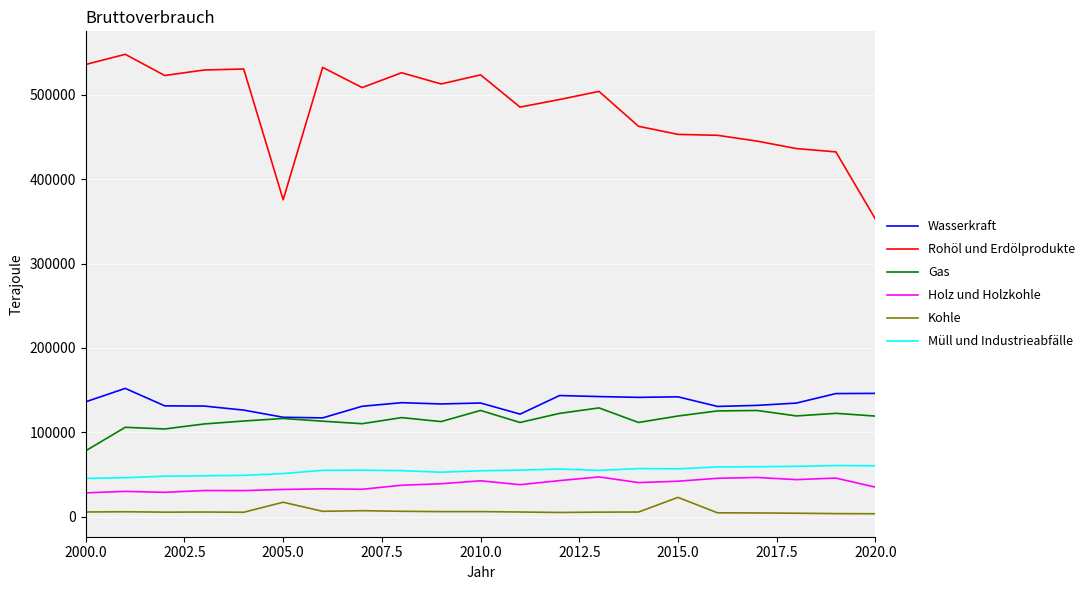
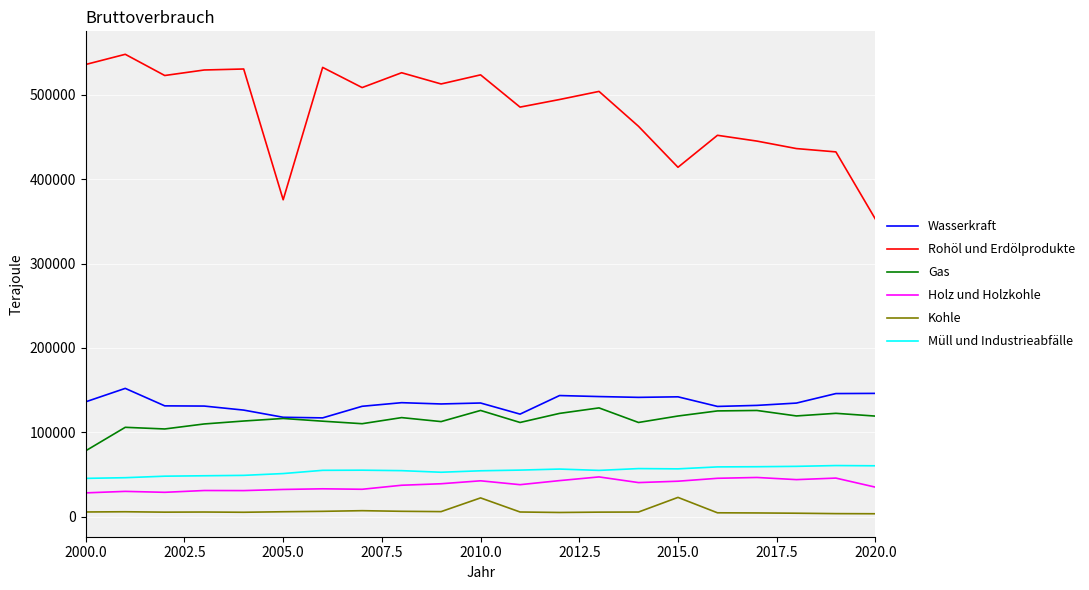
Kohle, 2005.0: 20000 -> 10000
Kohle, 2010.0: 10000 -> 20000
Rohöl und Erdölprodukte, 2015.0: 450000 -> 410000
